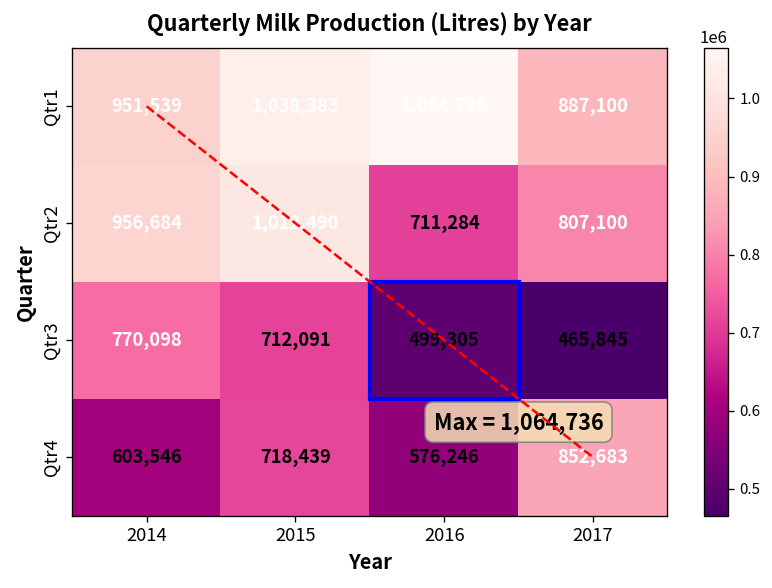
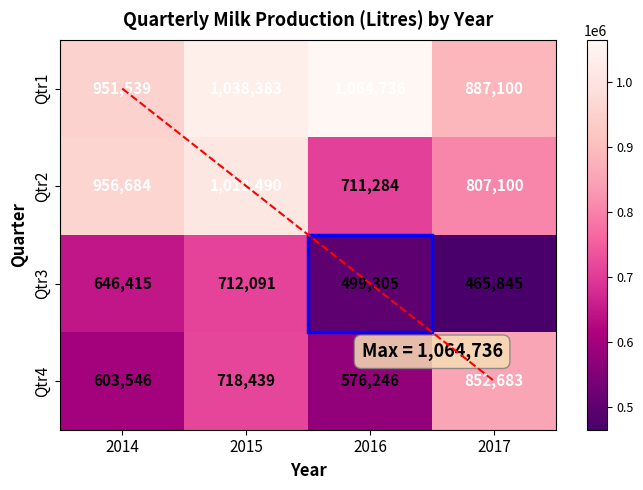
Qtr3, 2014: 770,098 -> 646,415
